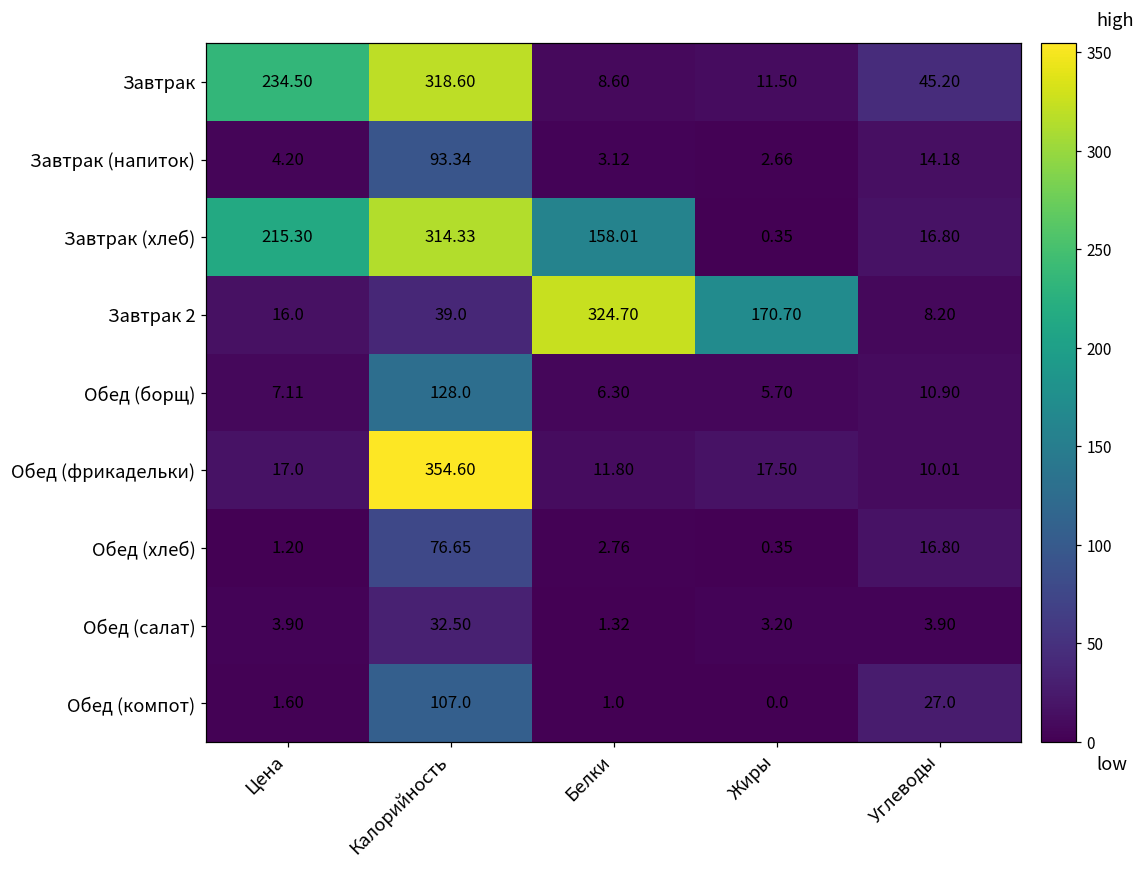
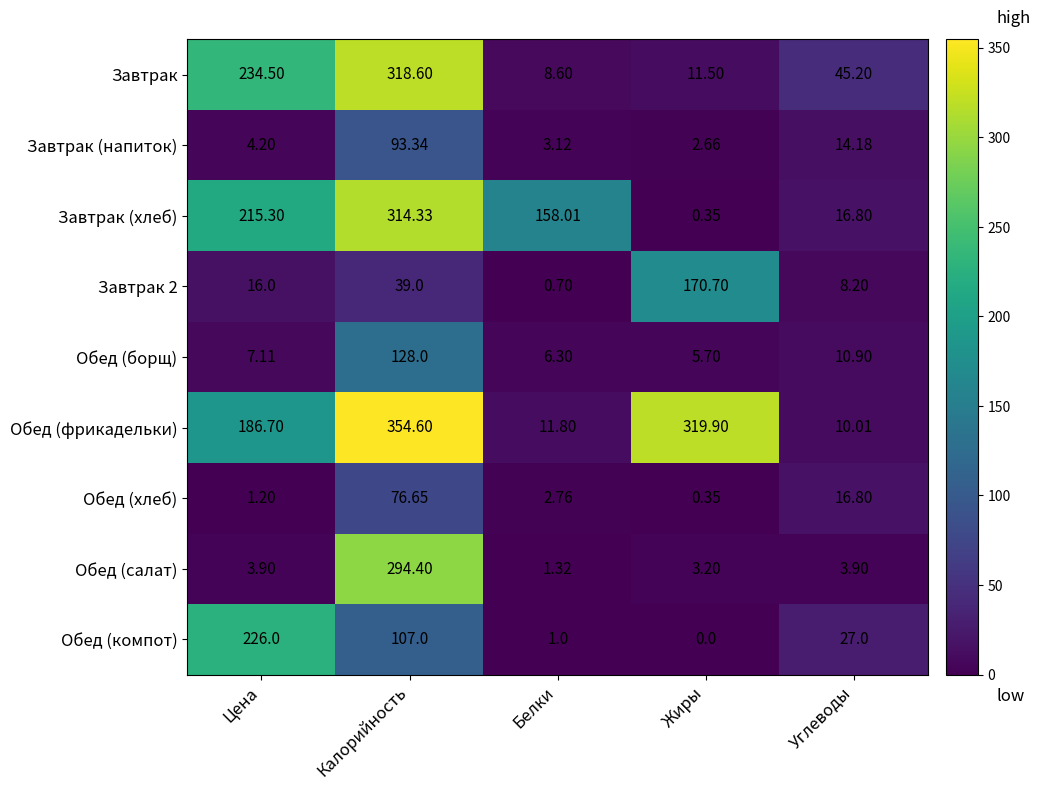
Завтрак 2, Белки: 324.70 -> 0.70
Обед (фрикадельки), Цена: 17.0 -> 186.70
Обед (фрикадельки), Жиры: 17.50 -> 319.90
Обед (салат), Калорийность: 32.50 -> 294.40
Обед (компот), Цена: 1.60 -> 226.0
